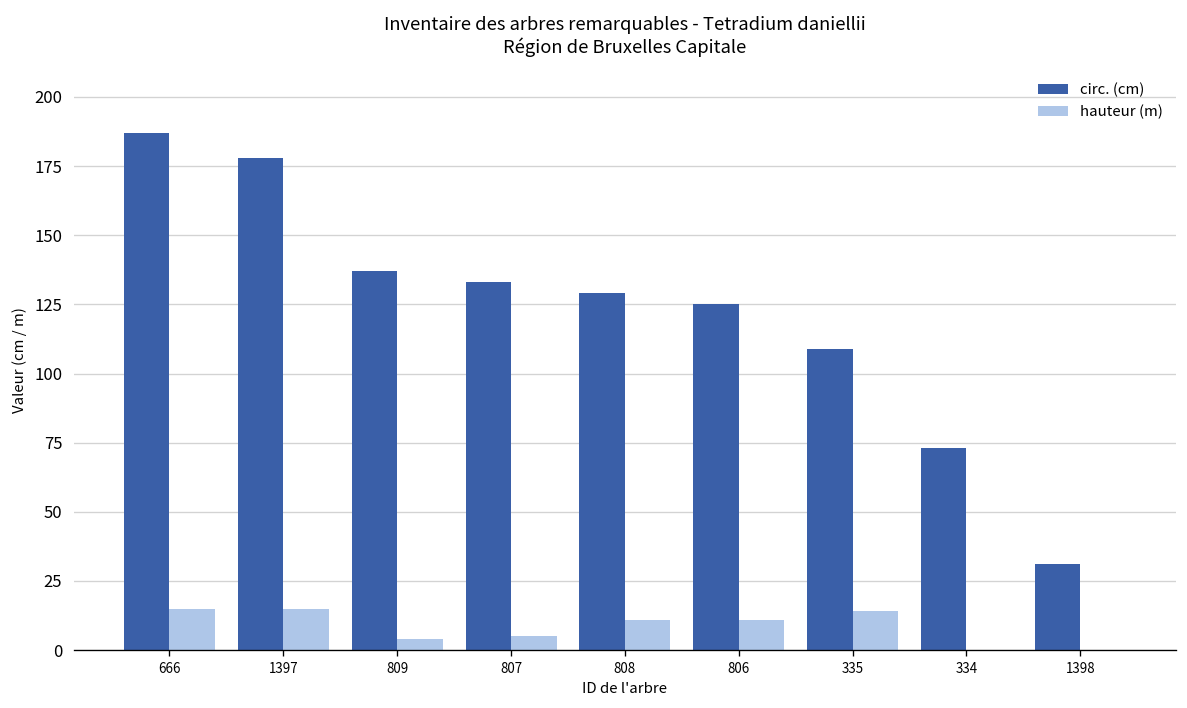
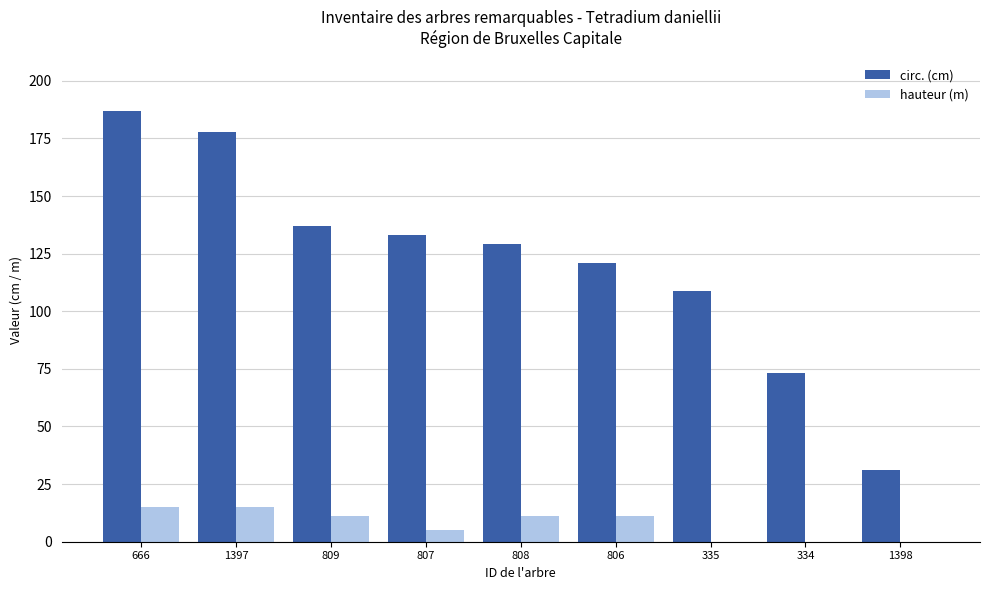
hauteur (m), 809: 4 -> 11
circ. (cm), 806: 125 -> 121
hauteur (m), 335: 14 -> 0
